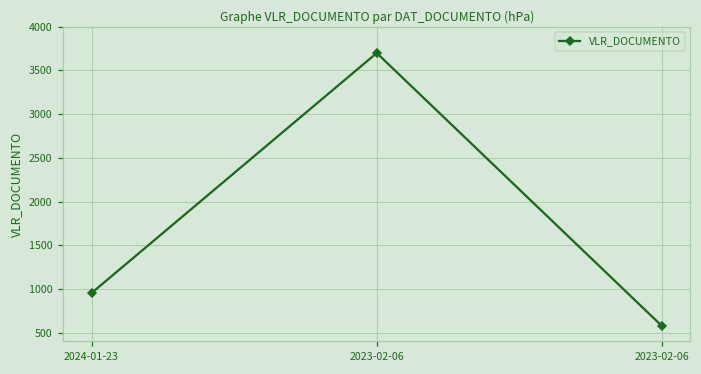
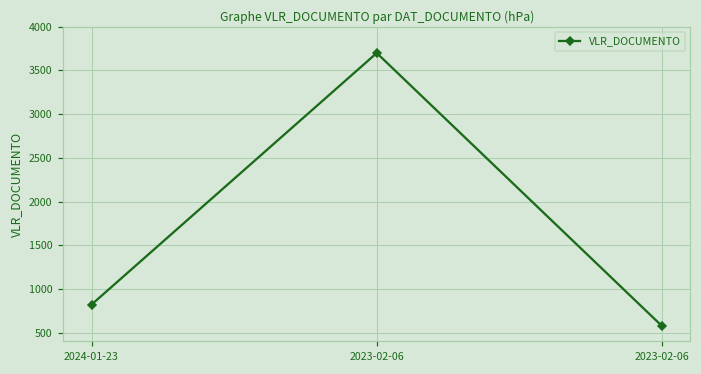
2024-01-23: 1000 -> 800
